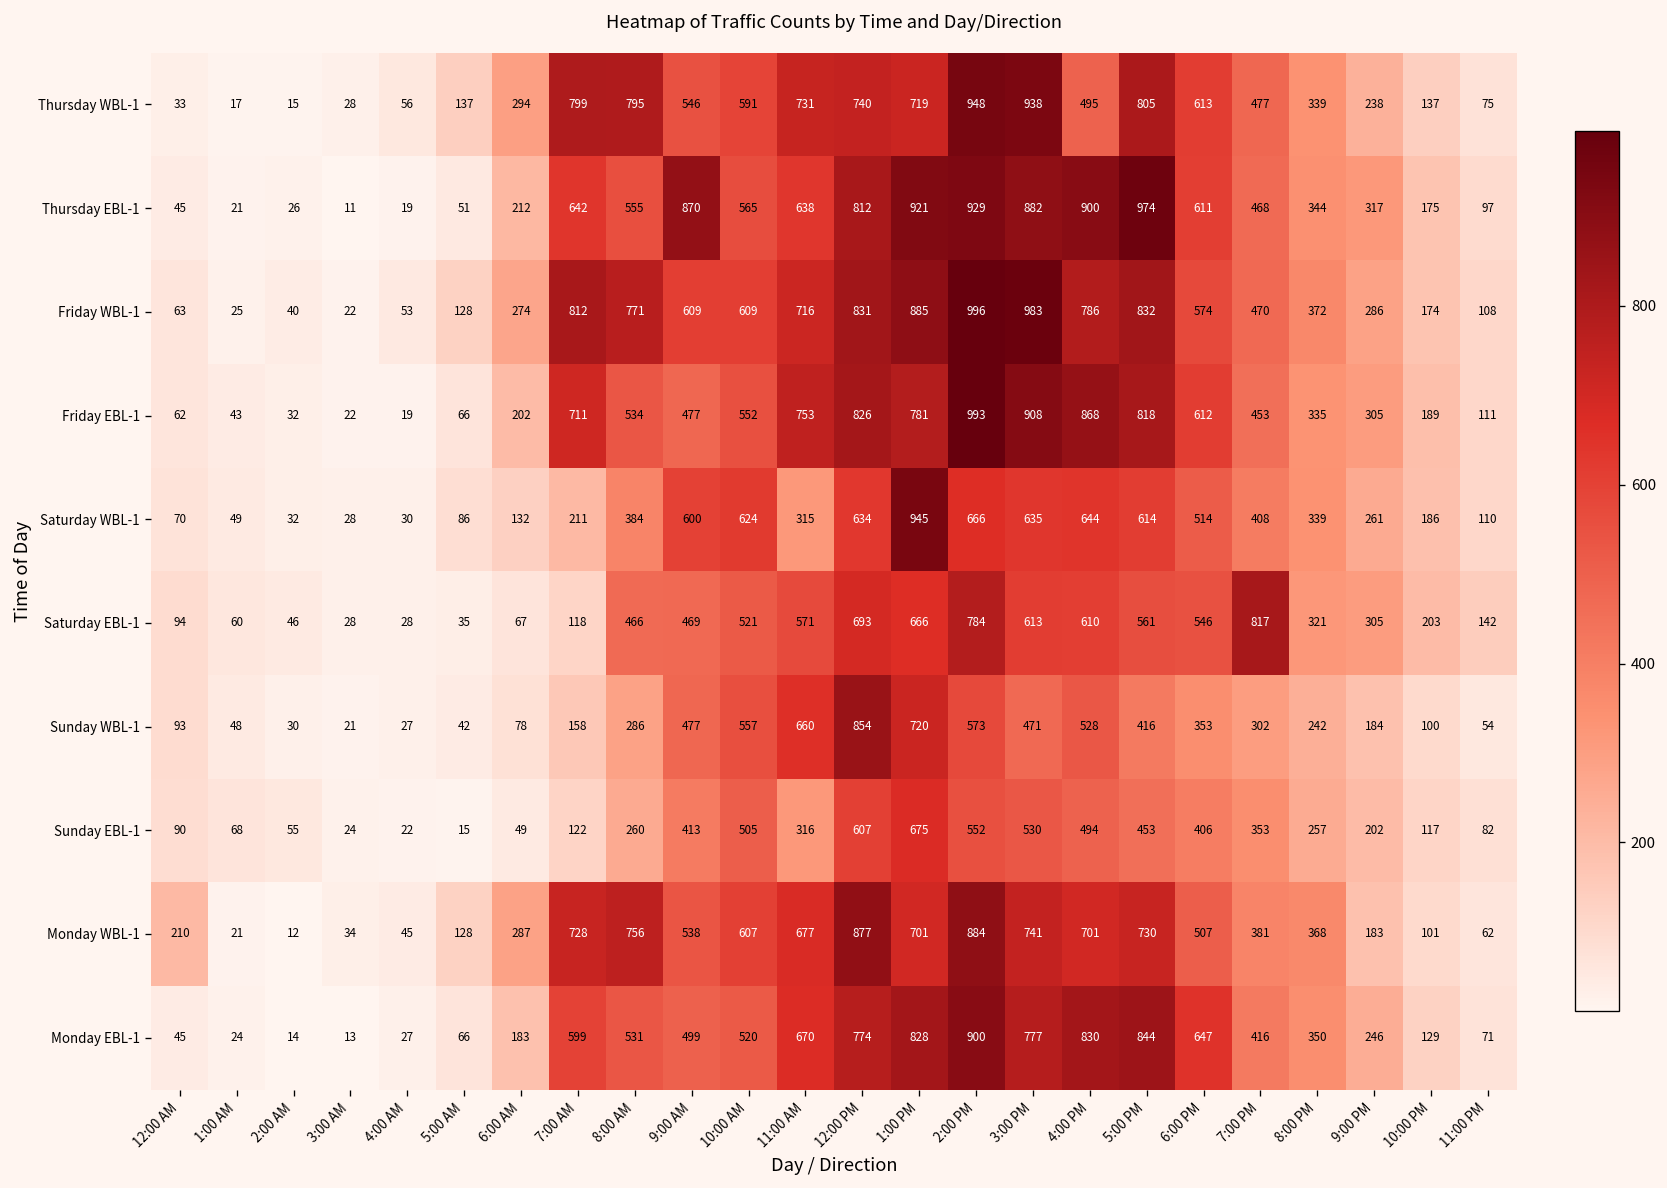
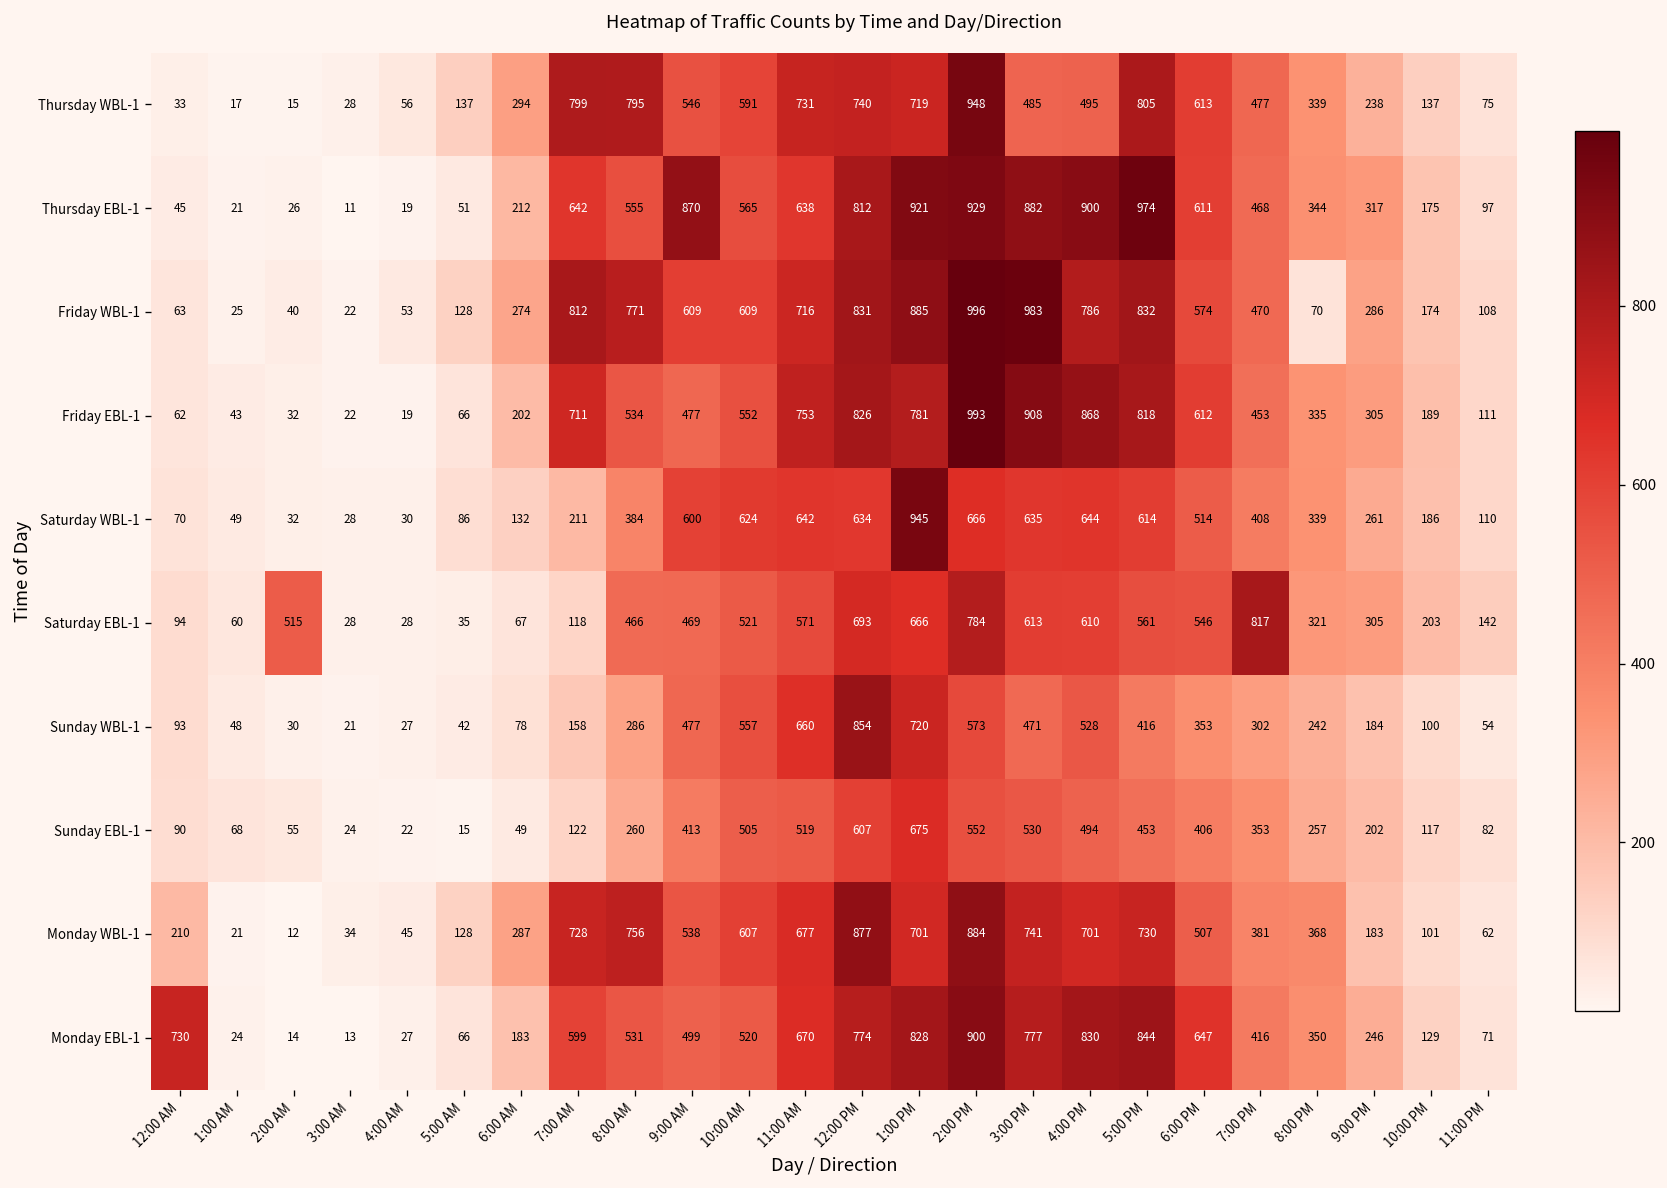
Thursday WBL-1, 3:00 PM: 938 -> 485
Friday WBL-1, 8:00 PM: 372 -> 70
Saturday WBL-1, 11:00 AM: 315 -> 642
Saturday EBL-1, 2:00 AM: 46 -> 515
Sunday EBL-1, 11:00 AM: 316 -> 519
Monday EBL-1, 12:00 AM: 45 -> 730
